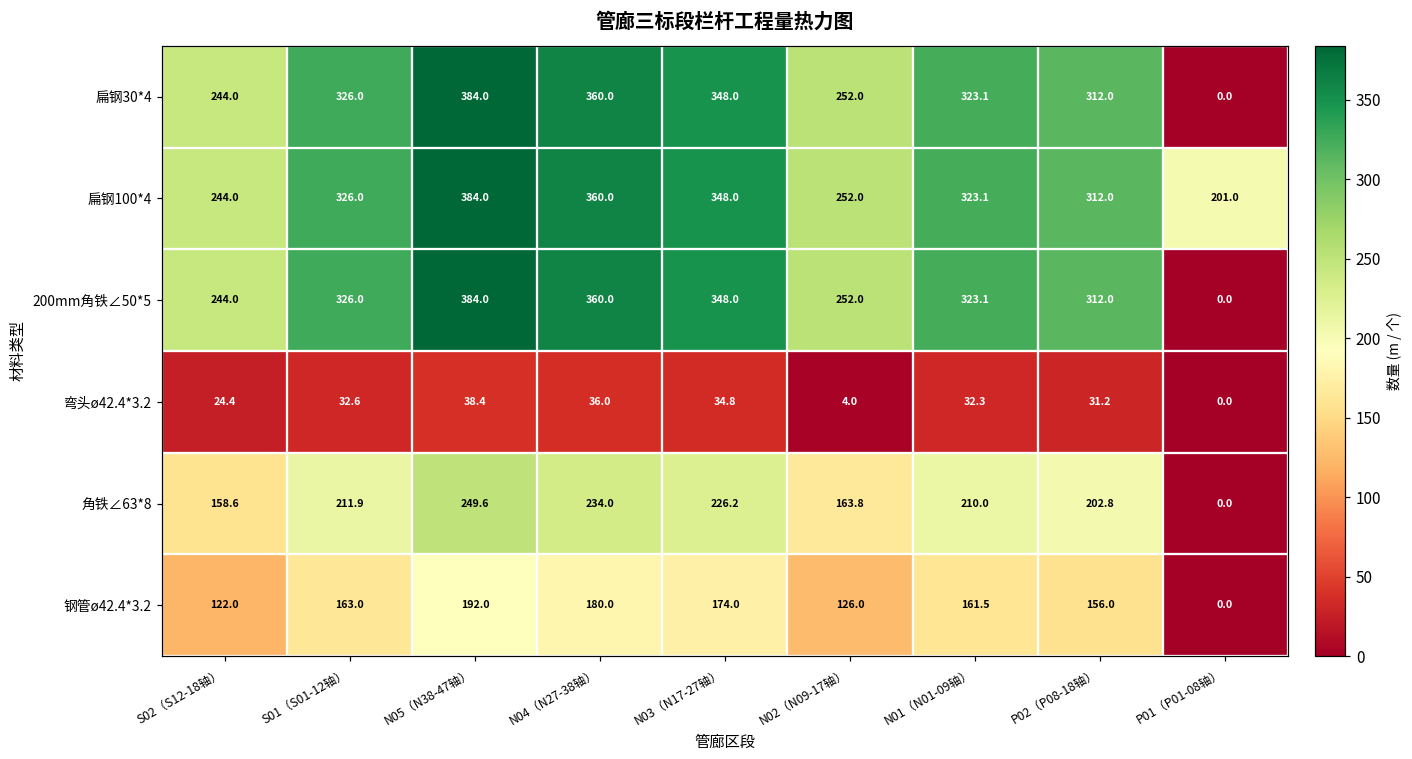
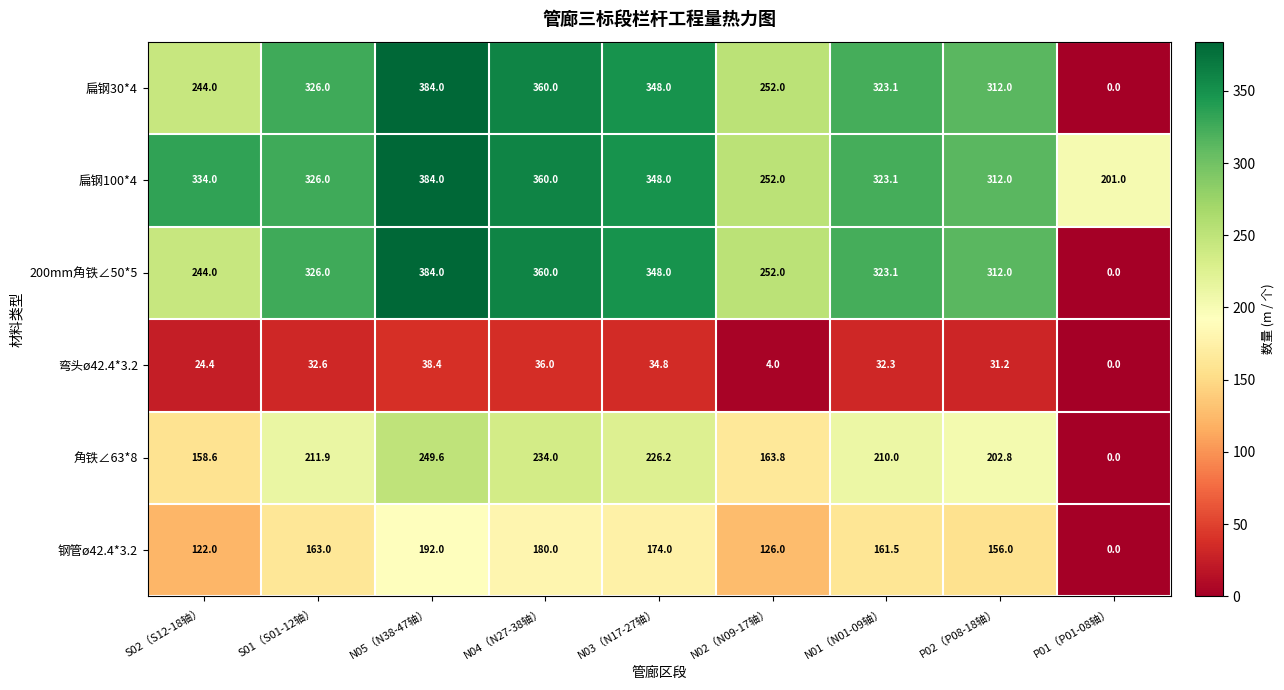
扁钢100*4, S02（S12-18轴）: 244.0 -> 334.0
